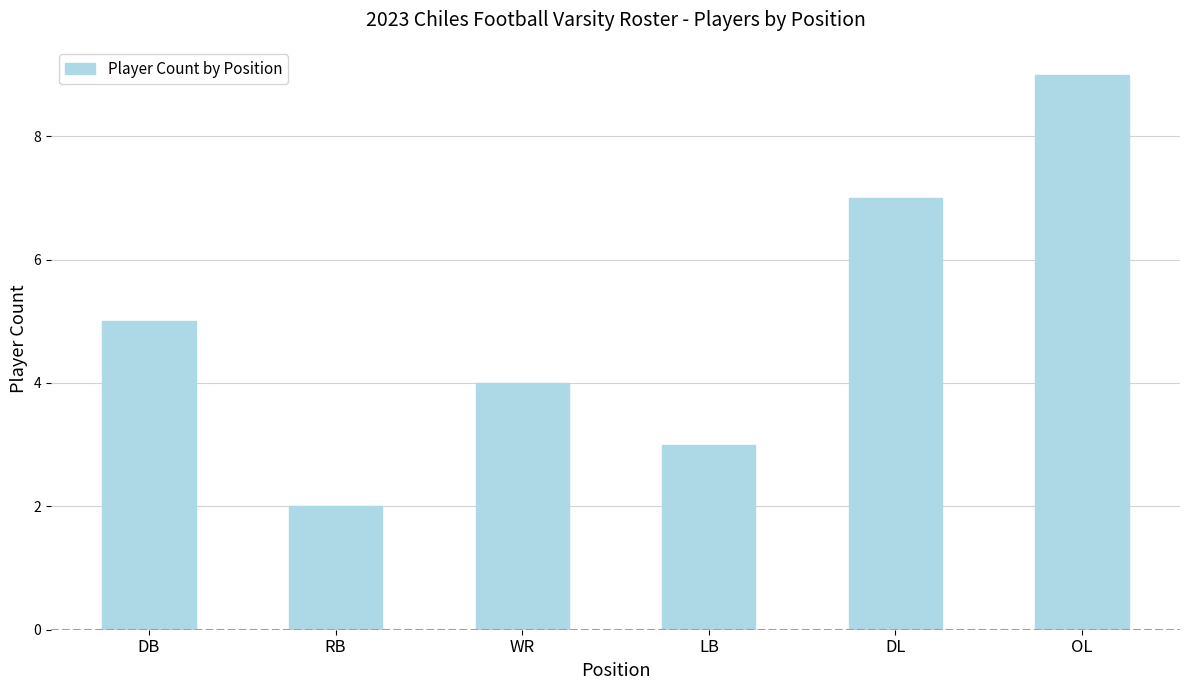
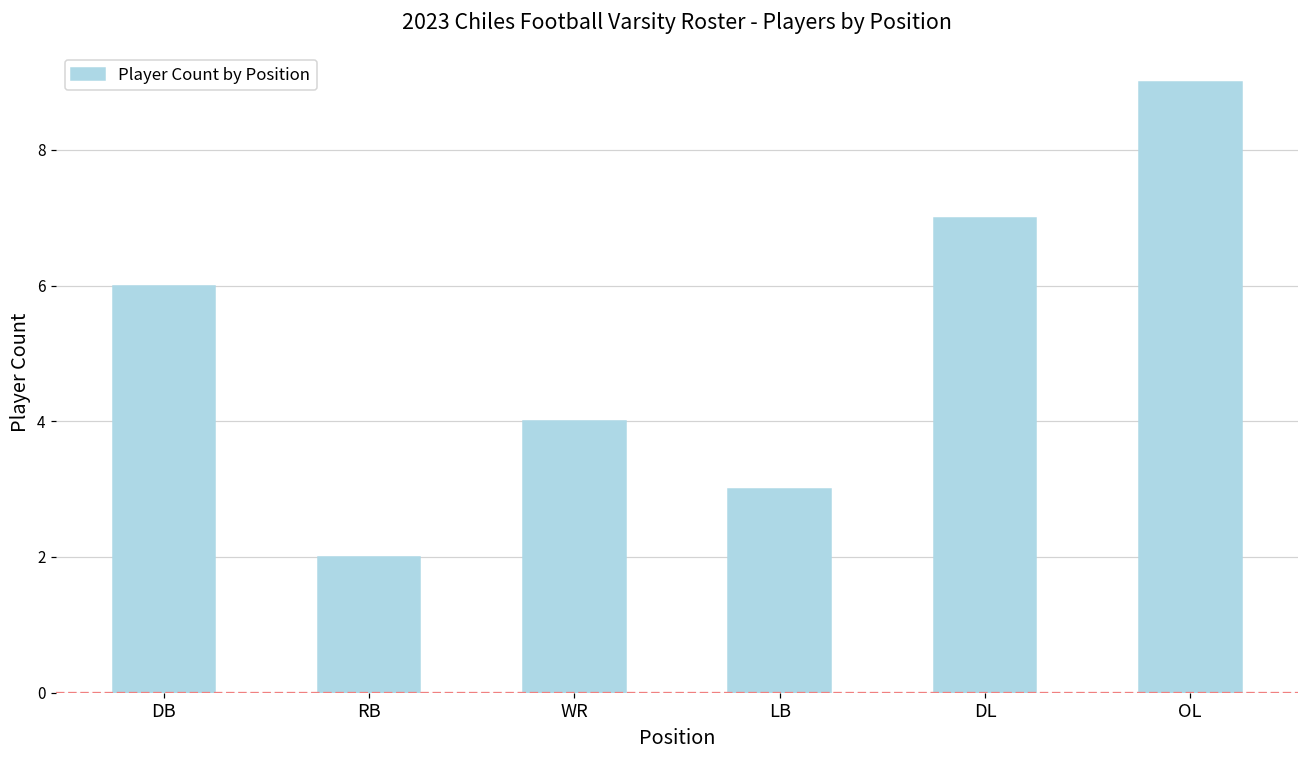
DB: 5 -> 6
